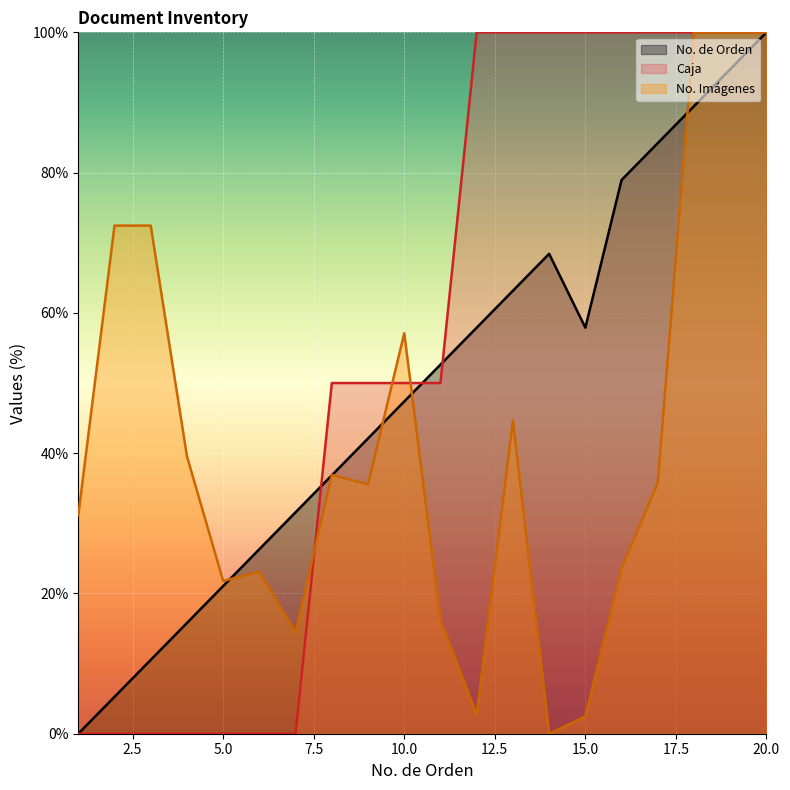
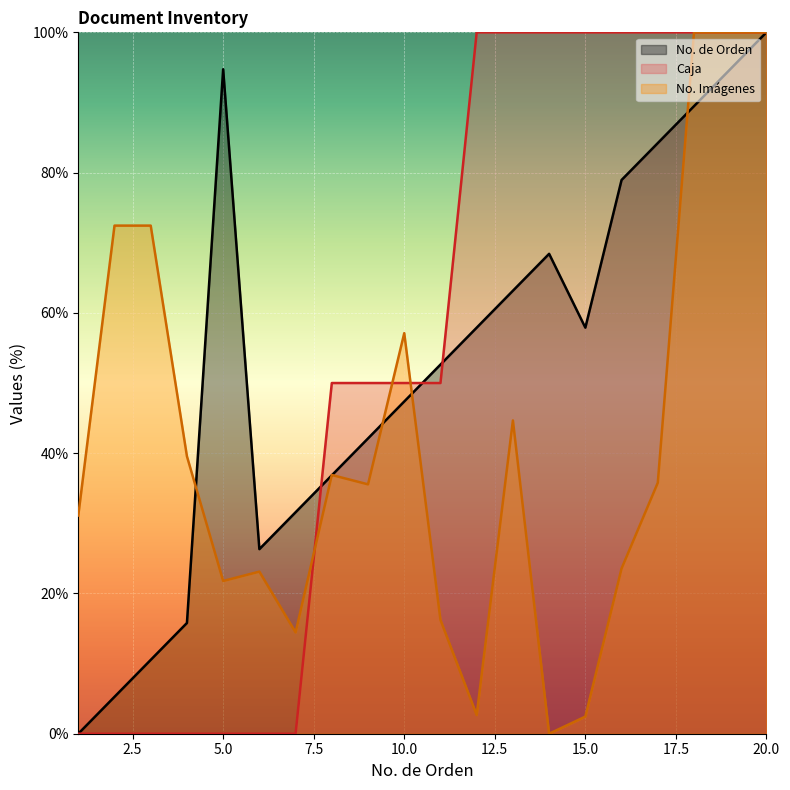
No. de Orden, 5.0: 21% -> 95%
